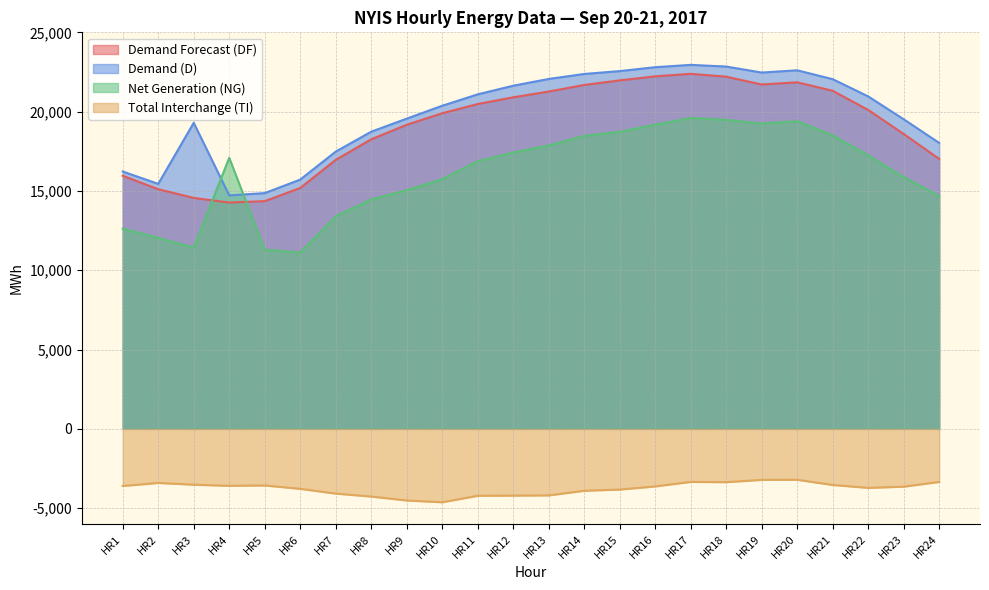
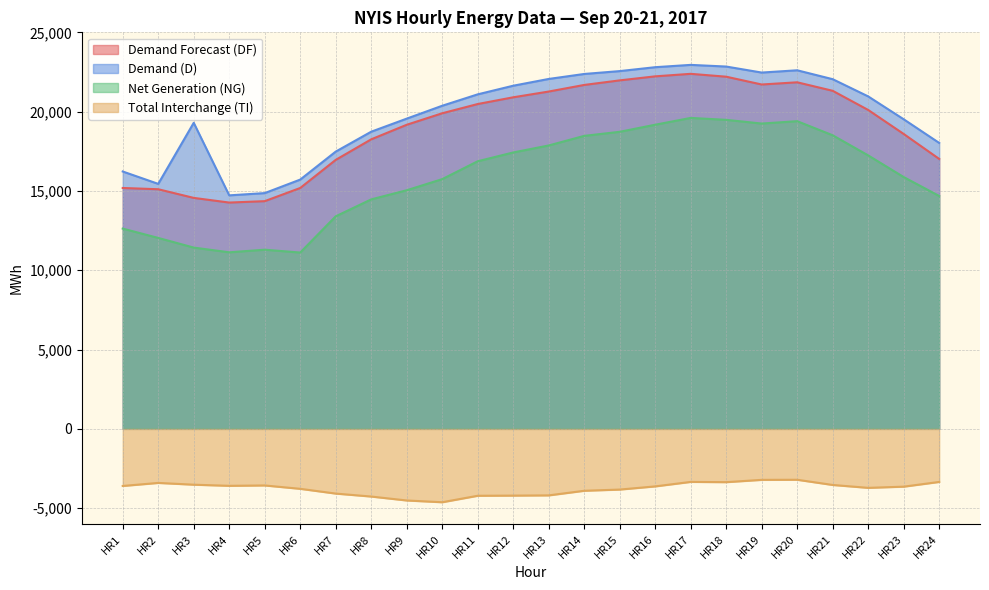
Demand Forecast (DF), HR1: 16,000 -> 15,200
Net Generation (NG), HR4: 17,100 -> 11,100
